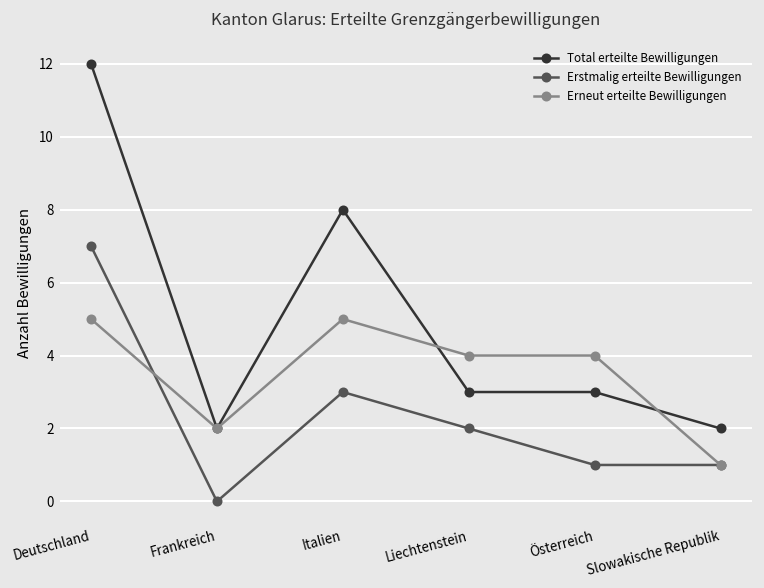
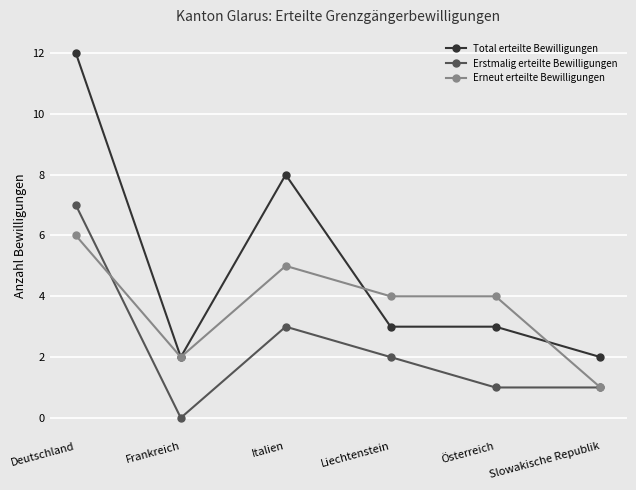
Erneut erteilte Bewilligungen, Deutschland: 5 -> 6
